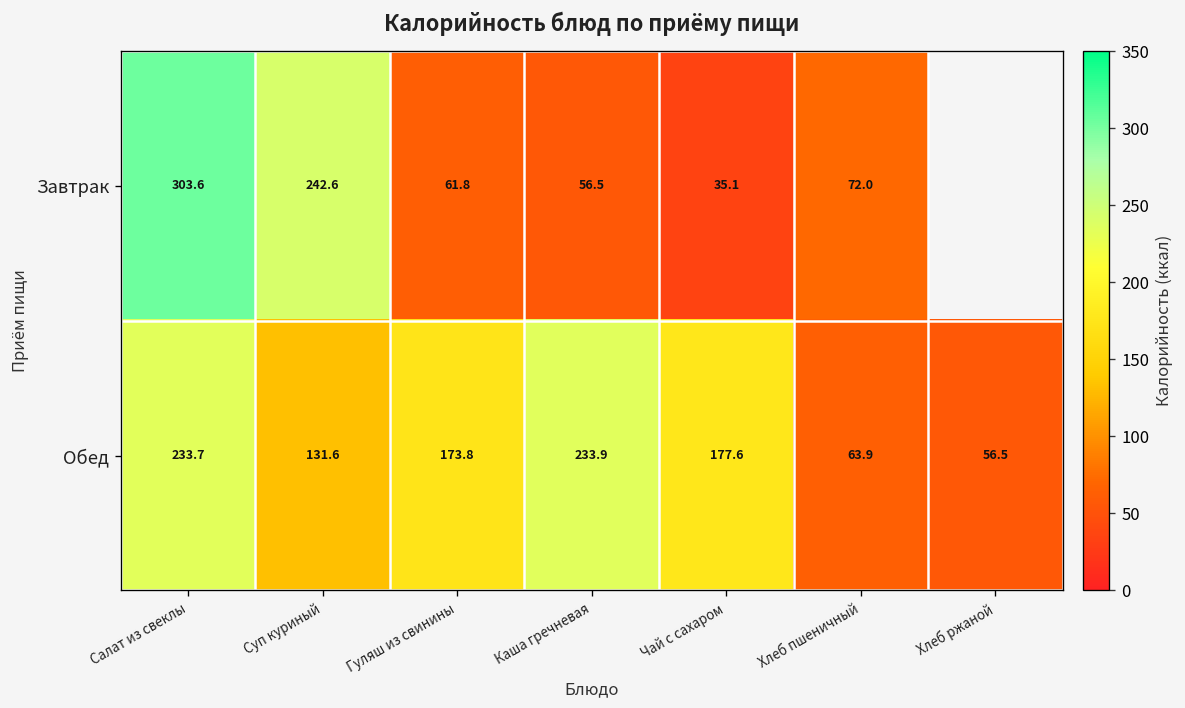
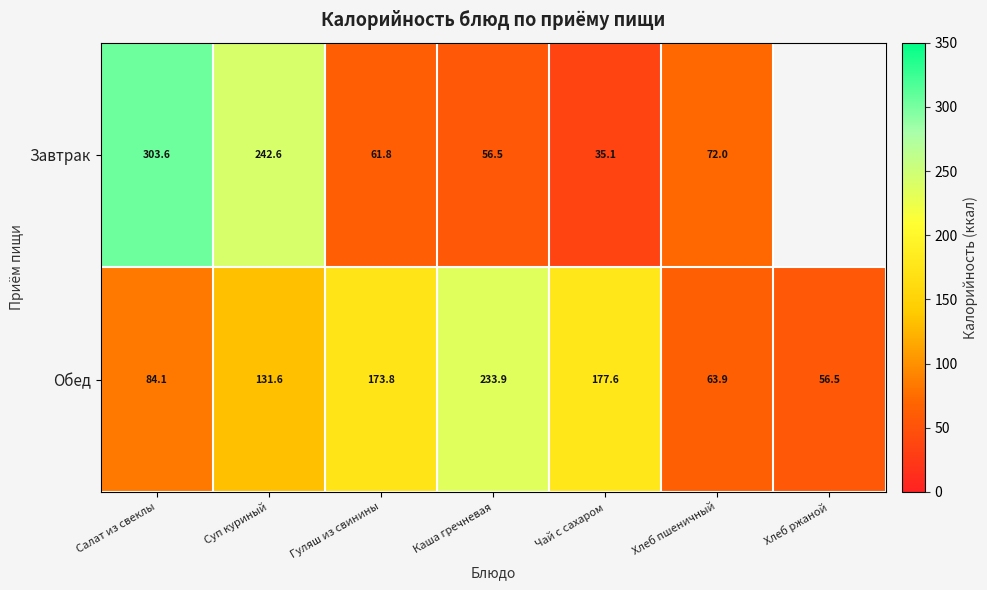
Обед, Салат из свеклы: 233.7 -> 84.1
